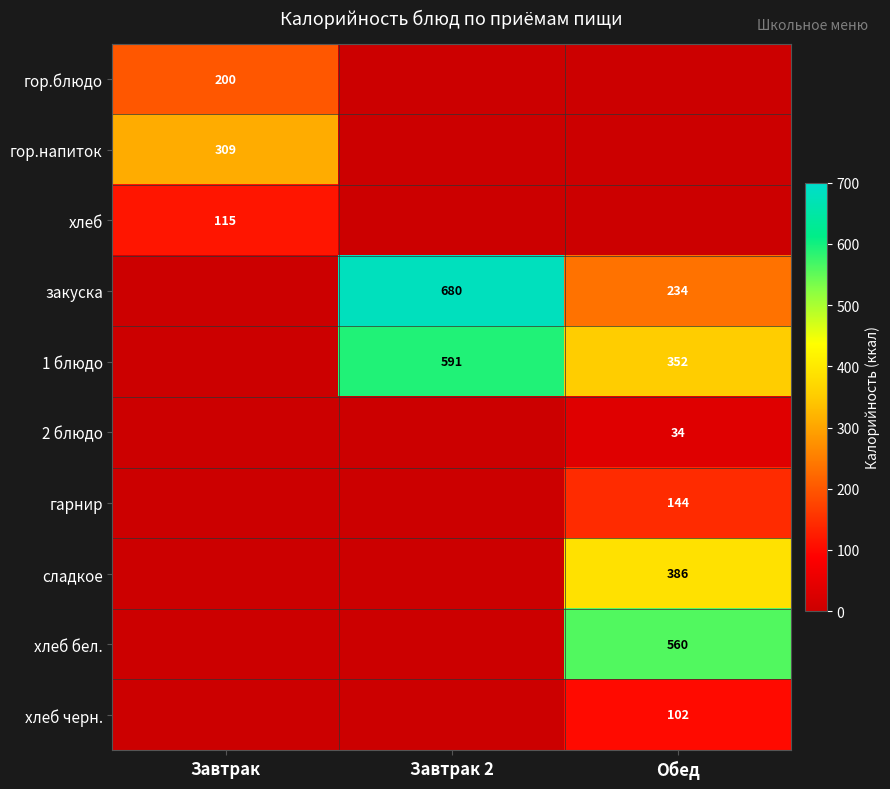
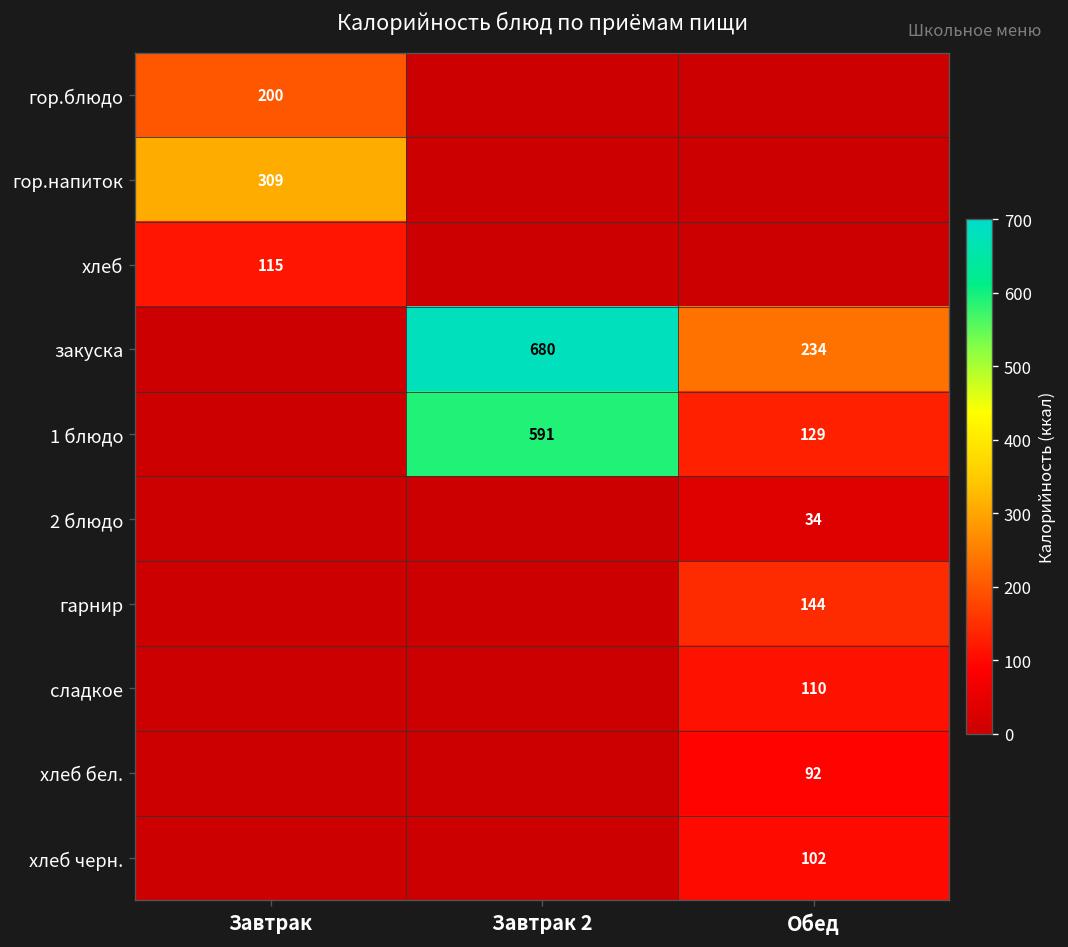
1 блюдо, Обед: 352 -> 129
сладкое, Обед: 386 -> 110
хлеб бел., Обед: 560 -> 92
